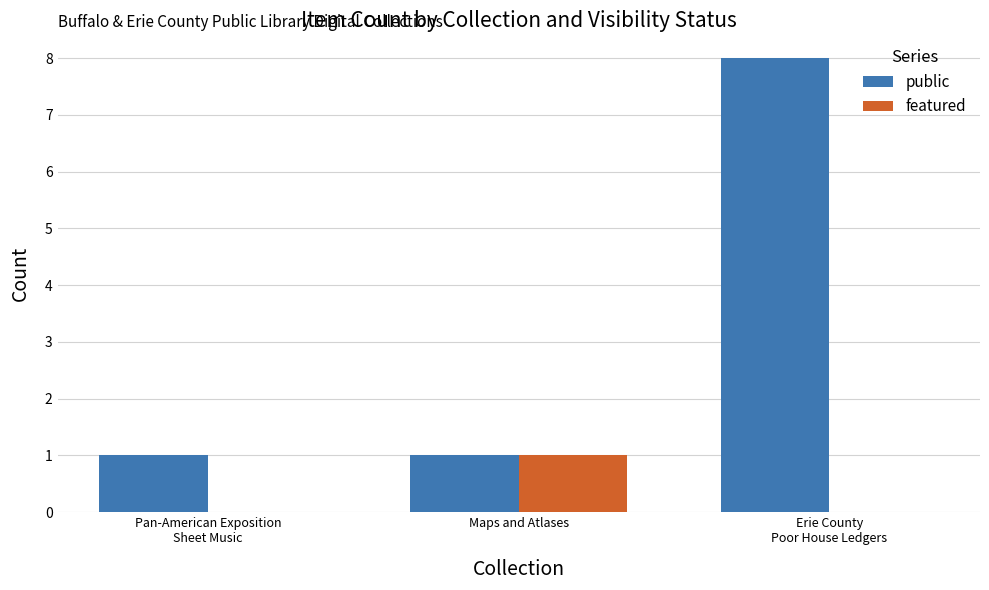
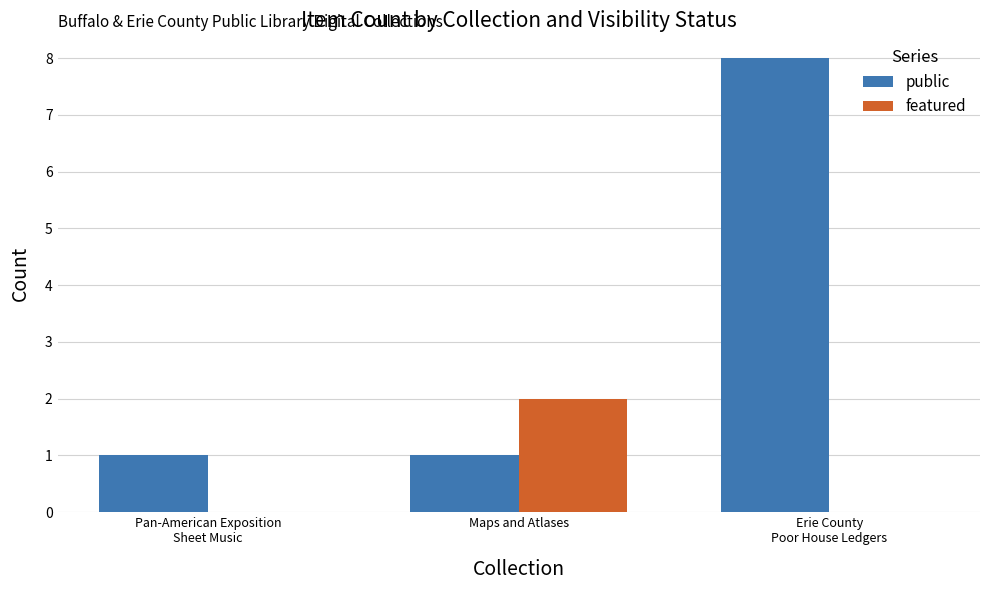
featured, Maps and Atlases: 1 -> 2
